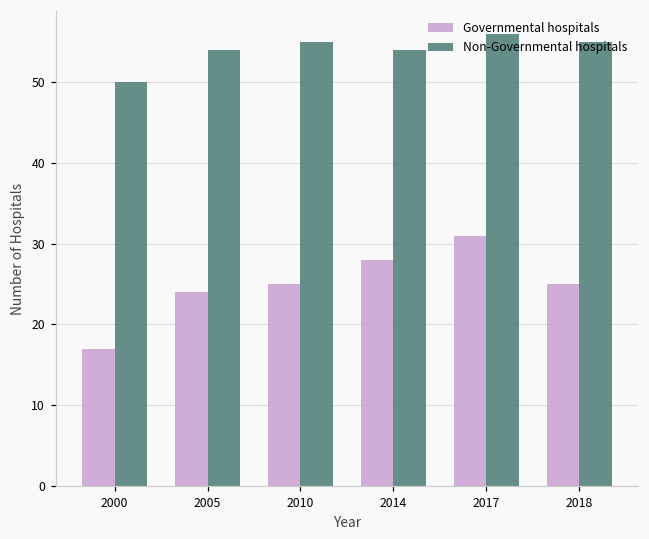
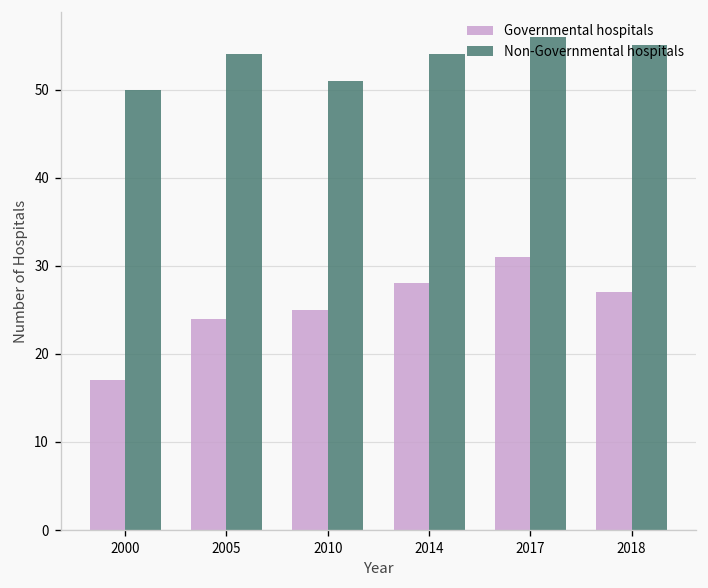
Non-Governmental hospitals, 2010: 55 -> 51
Governmental hospitals, 2018: 25 -> 27
